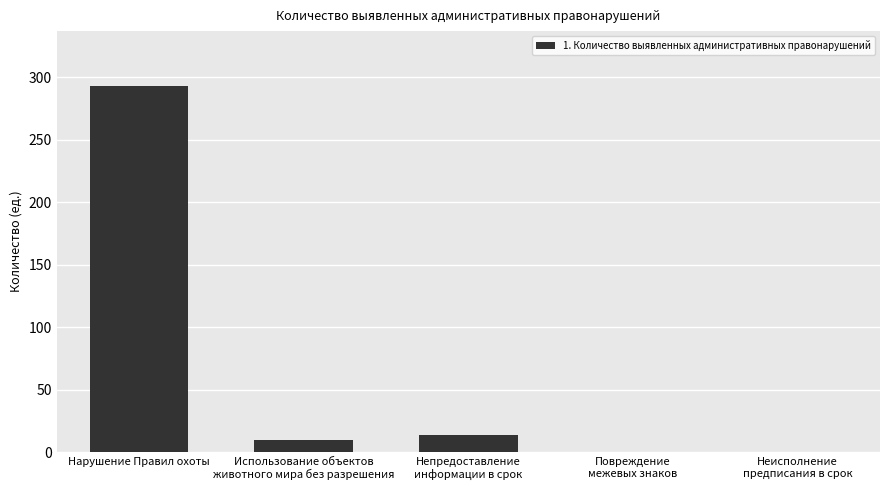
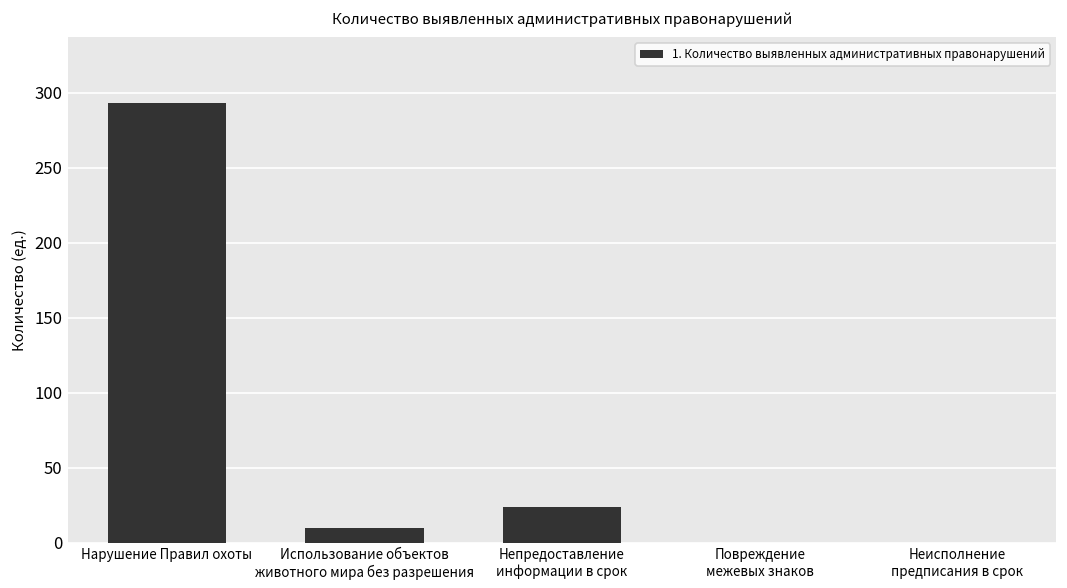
Непредоставление информации в срок: 14 -> 24
